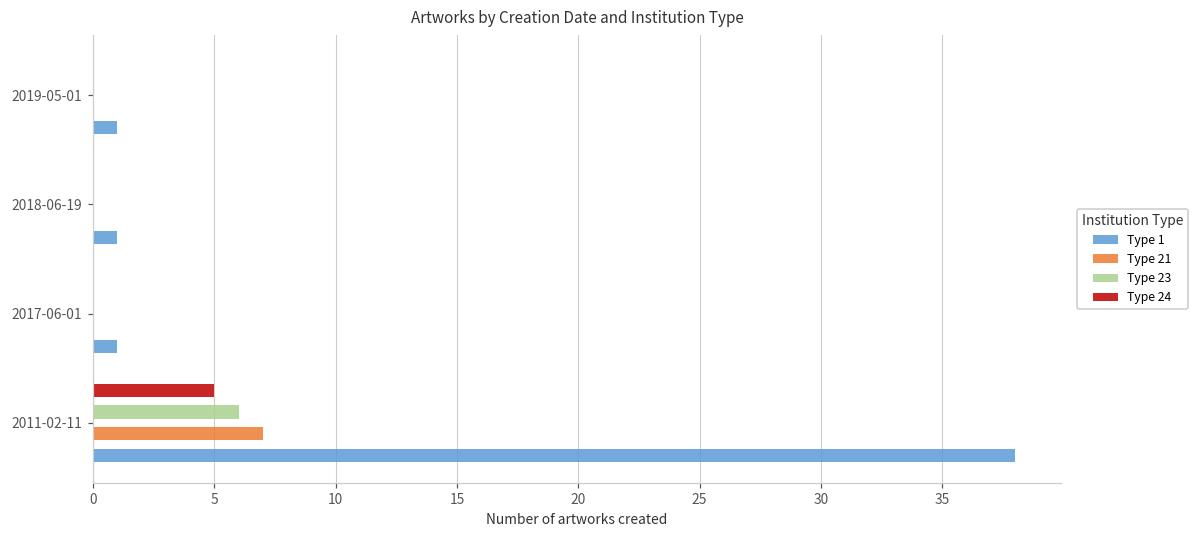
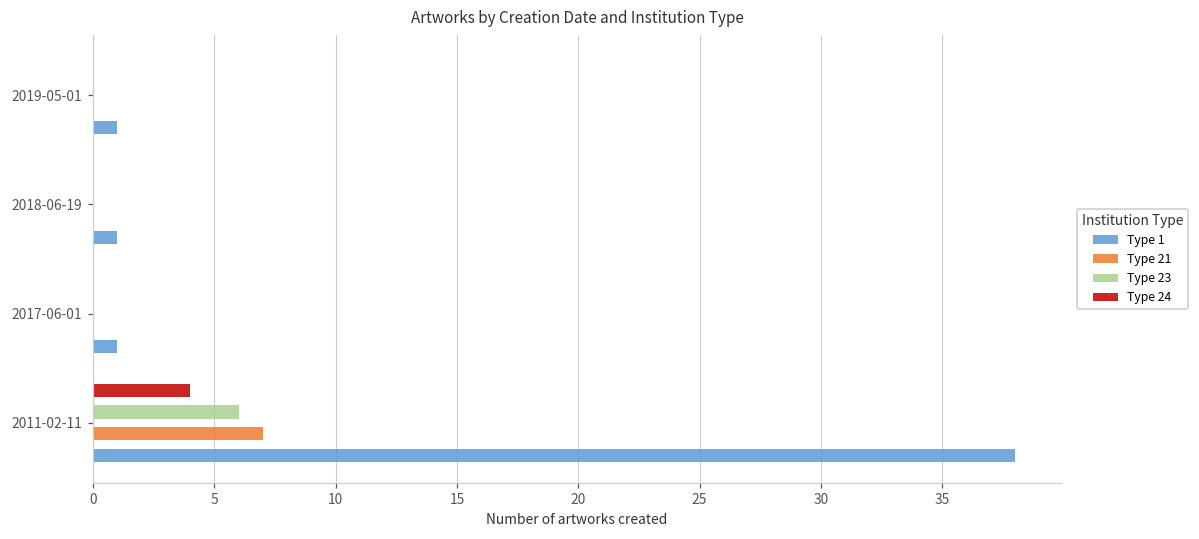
Type 24, 2011-02-11: 5 -> 4
